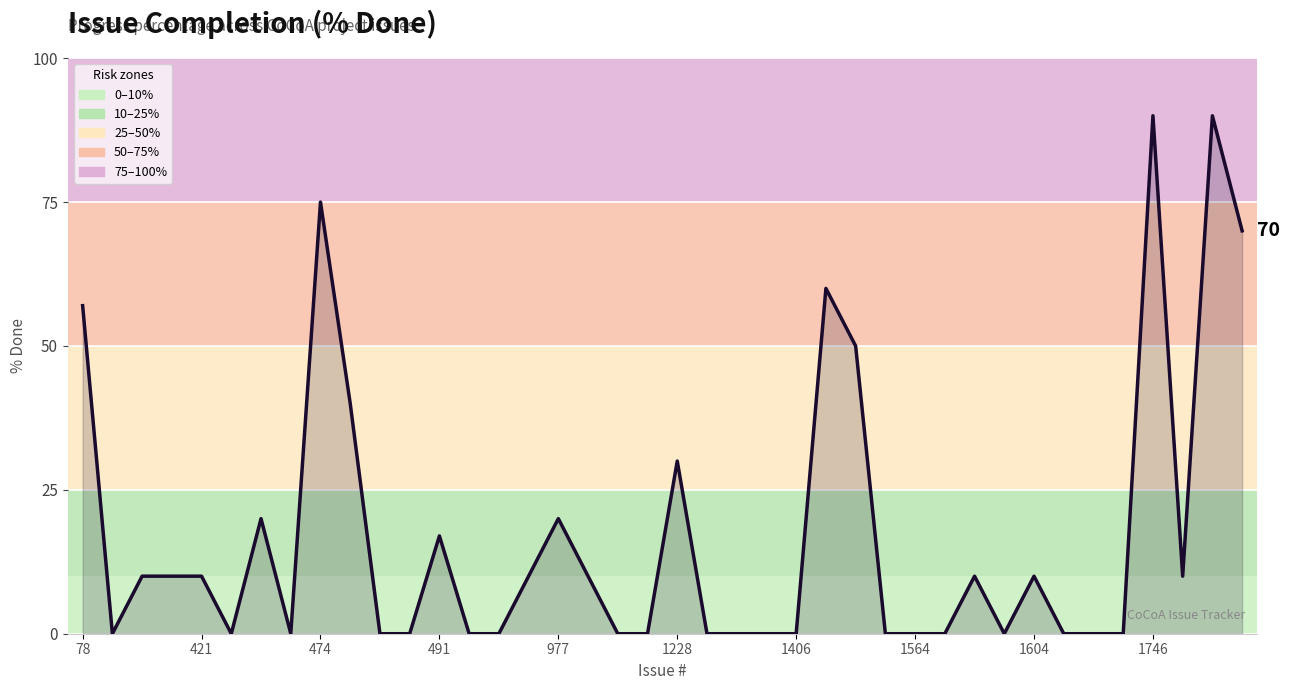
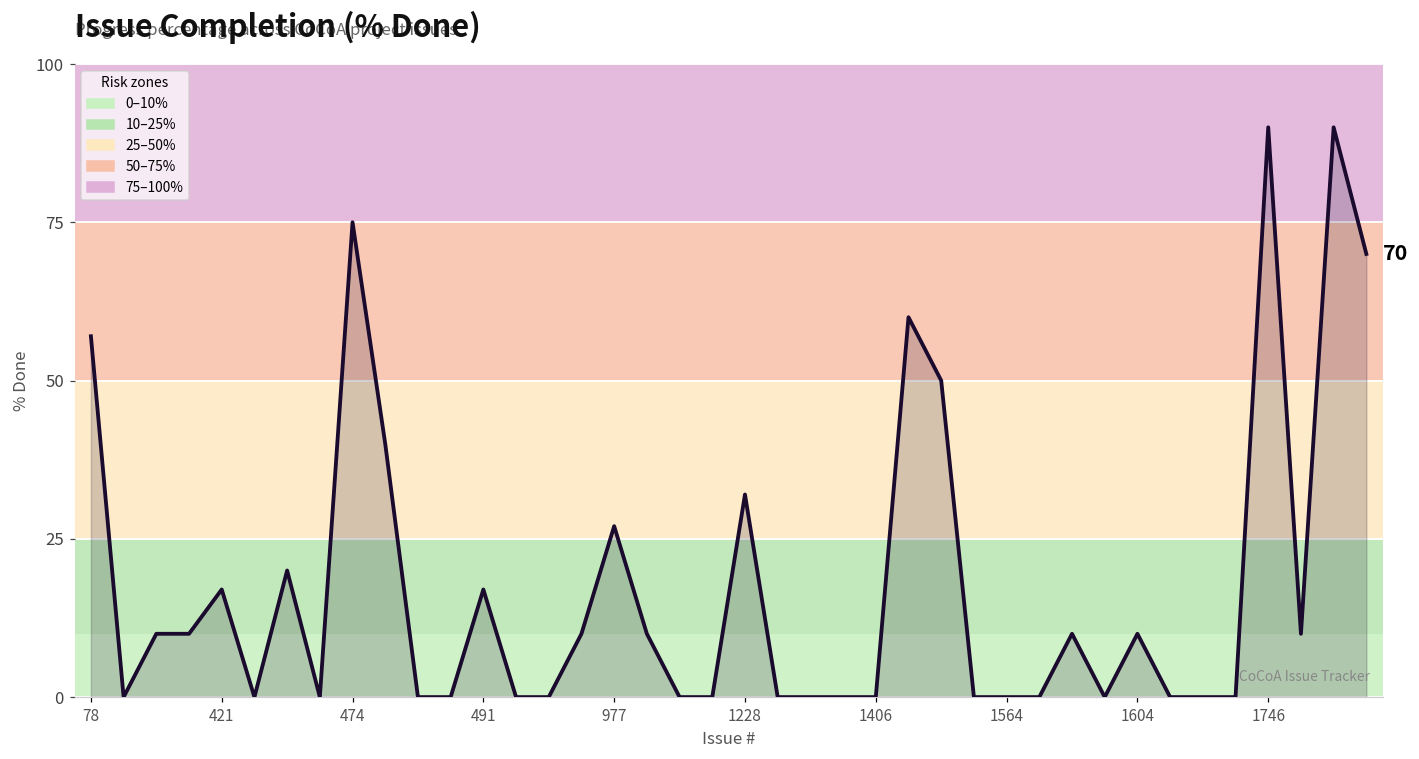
421: 10 -> 17
977: 20 -> 27
1228: 30 -> 32
